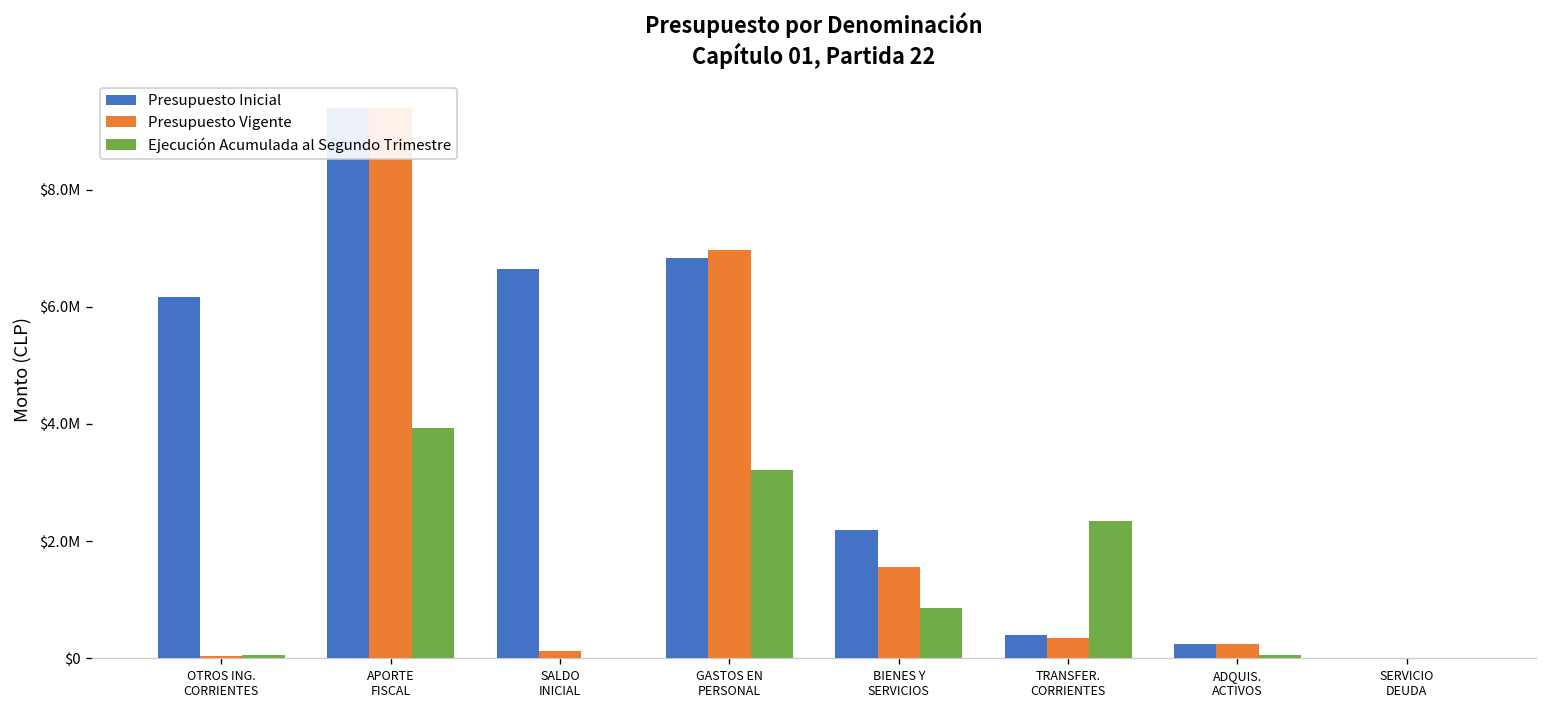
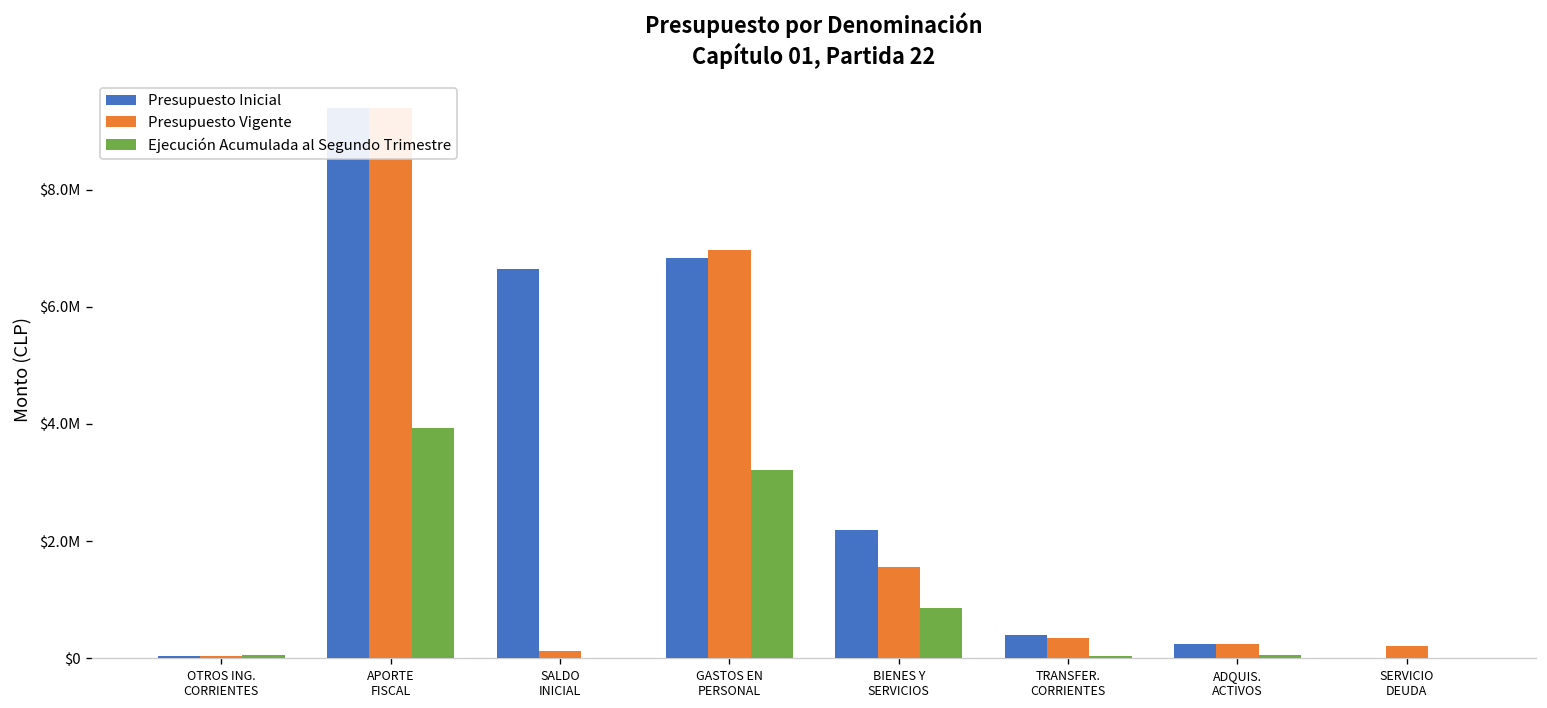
Presupuesto Inicial, OTROS ING. CORRIENTES: $6200000 -> $0
Ejecución Acumulada al Segundo Trimestre, TRANSFER. CORRIENTES: $2300000 -> $0
Presupuesto Vigente, SERVICIO DEUDA: $0 -> $200000
